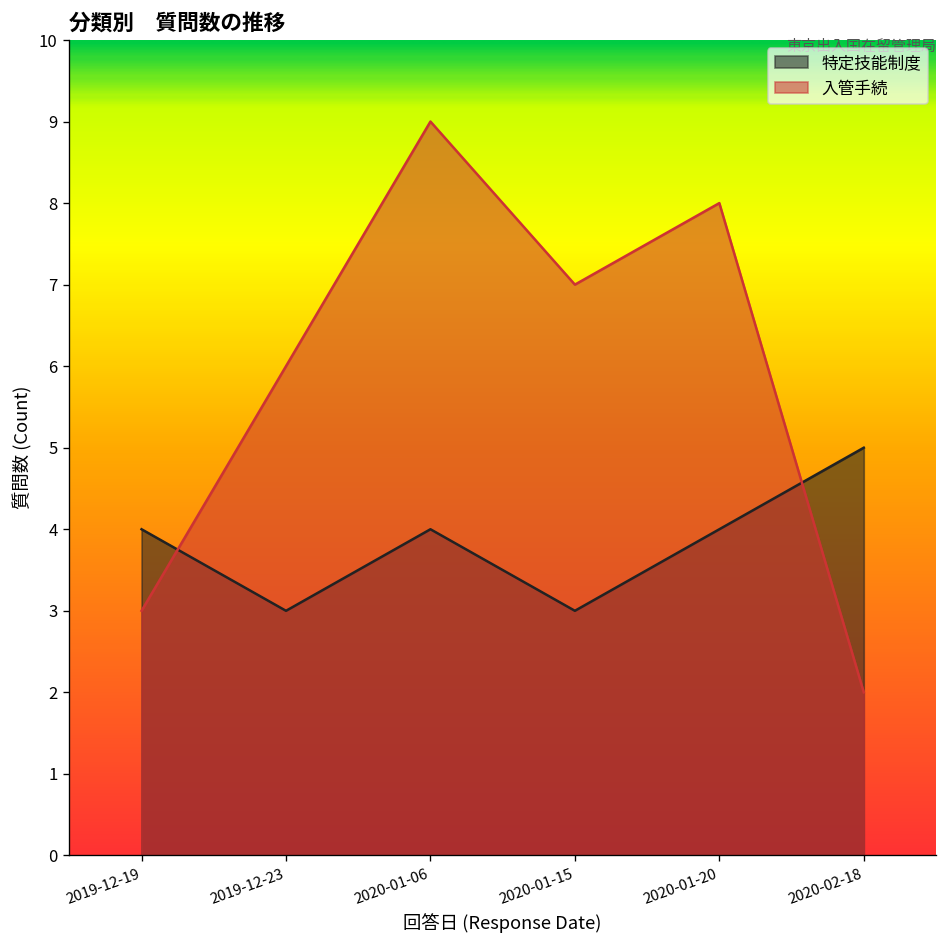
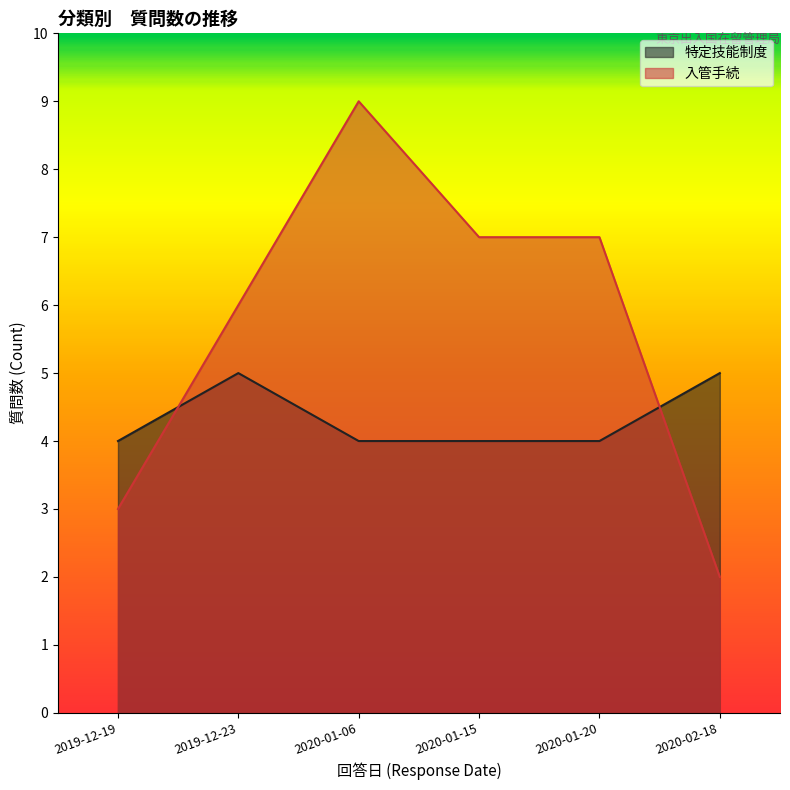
特定技能制度, 2019-12-23: 3 -> 5
特定技能制度, 2020-01-15: 3 -> 4
入管手続, 2020-01-20: 8 -> 7
